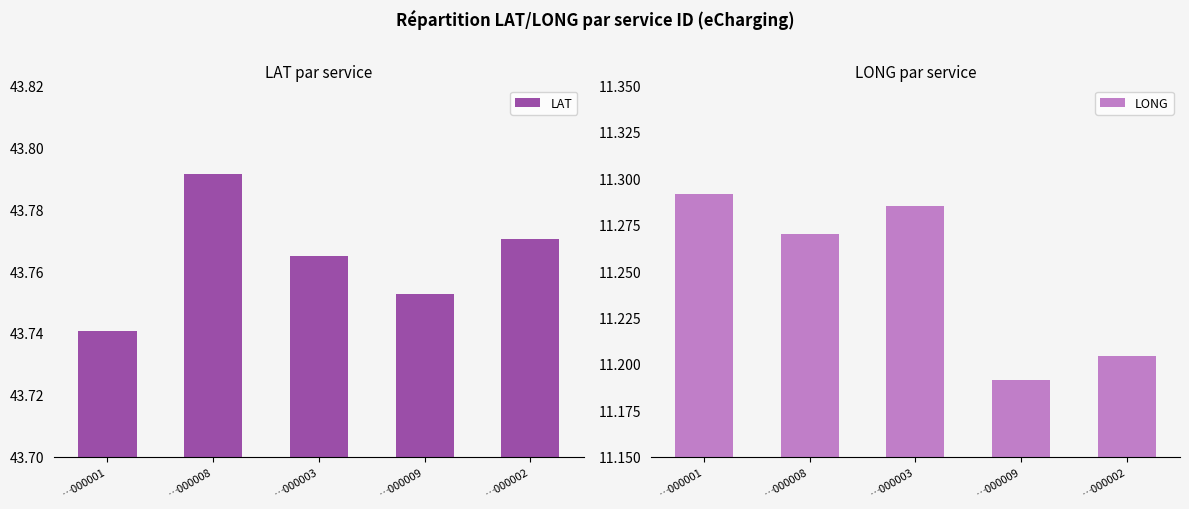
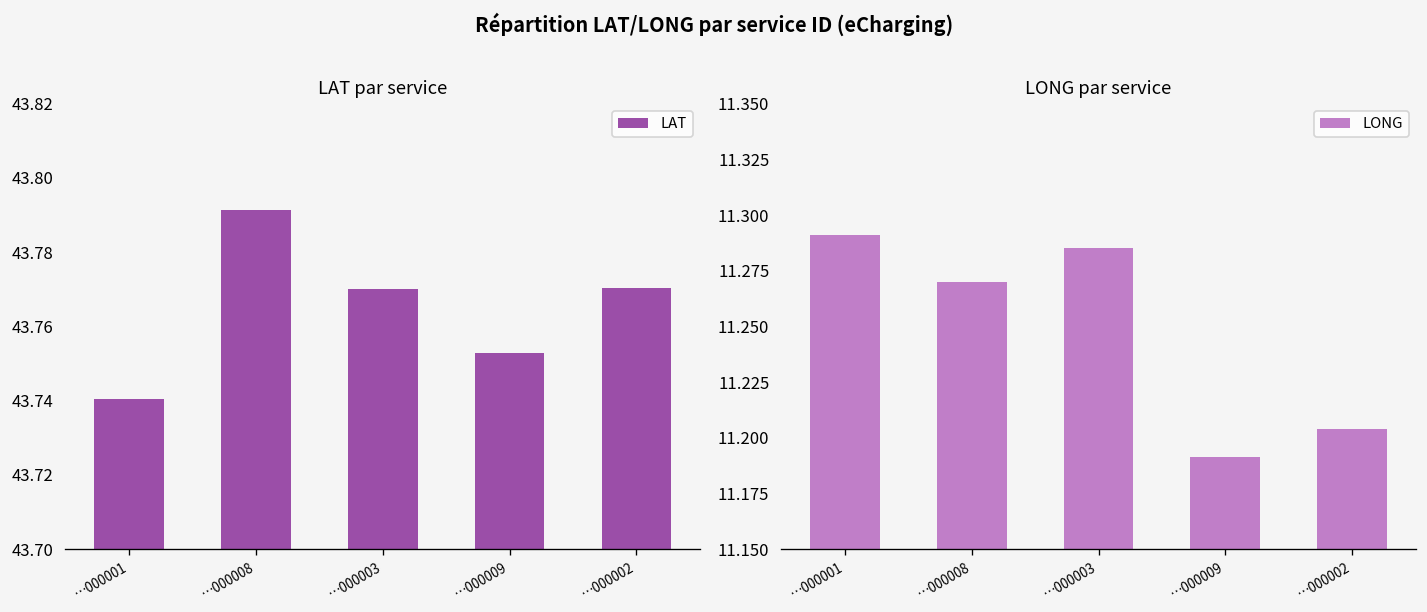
LAT par service, …000003: 43.765 -> 43.770
